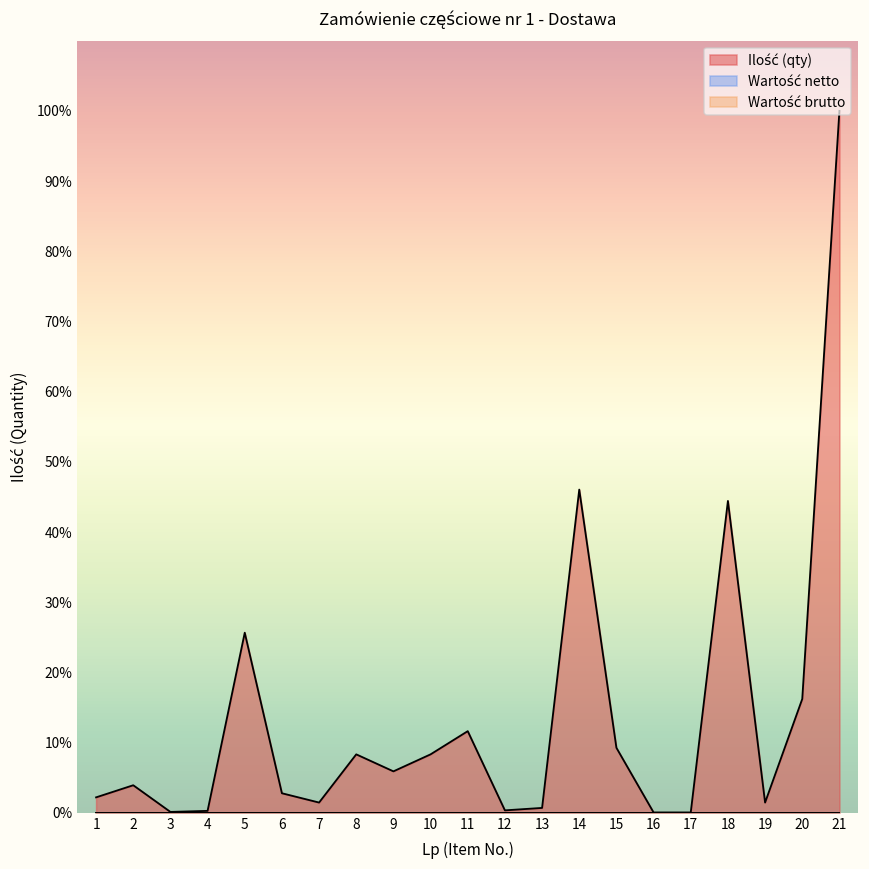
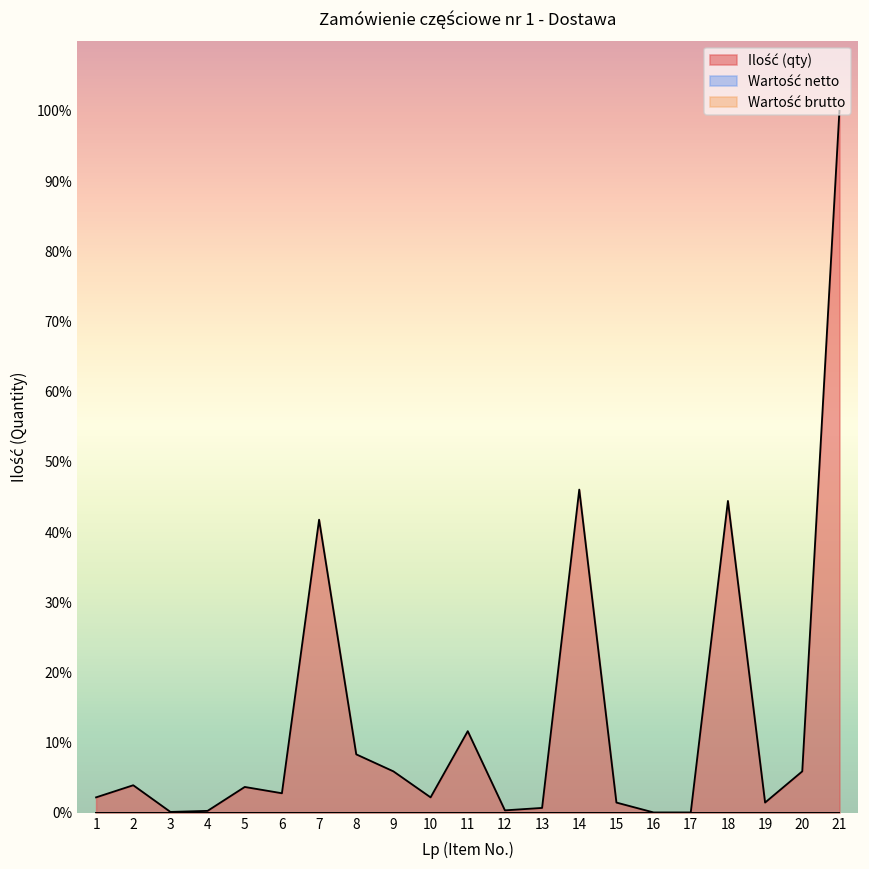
Ilość (qty), 5: 26% -> 4%
Ilość (qty), 7: 1% -> 42%
Ilość (qty), 10: 8% -> 2%
Ilość (qty), 15: 9% -> 1%
Ilość (qty), 20: 16% -> 6%
